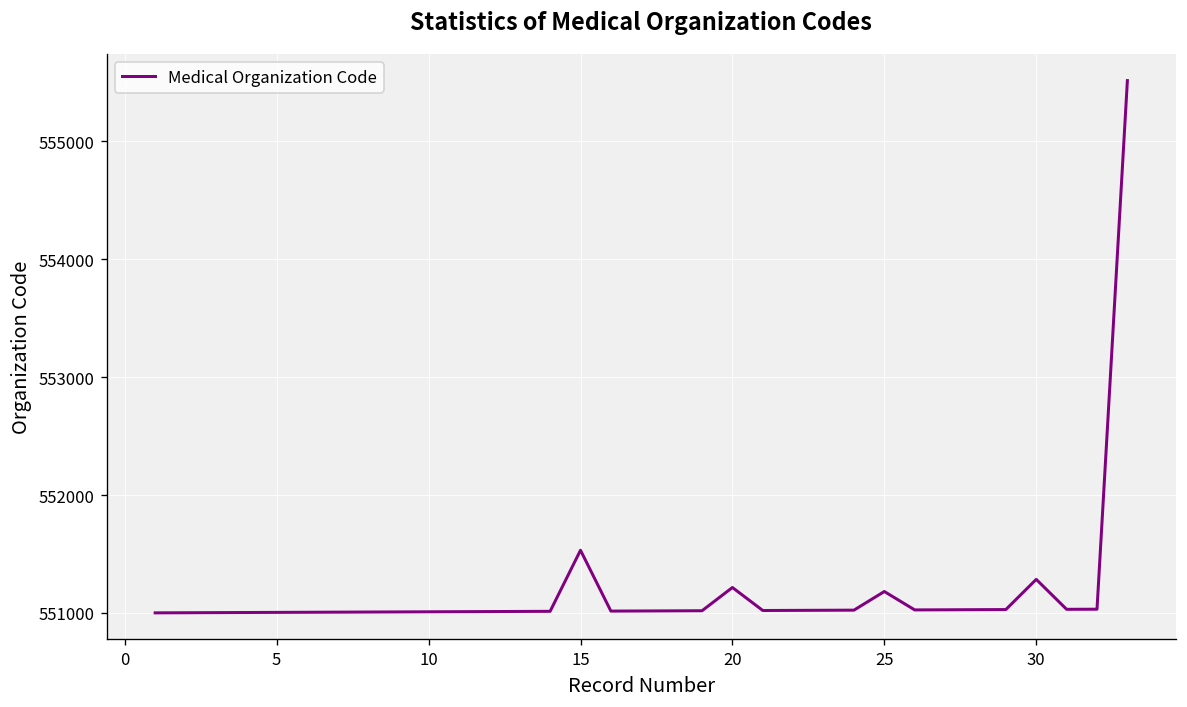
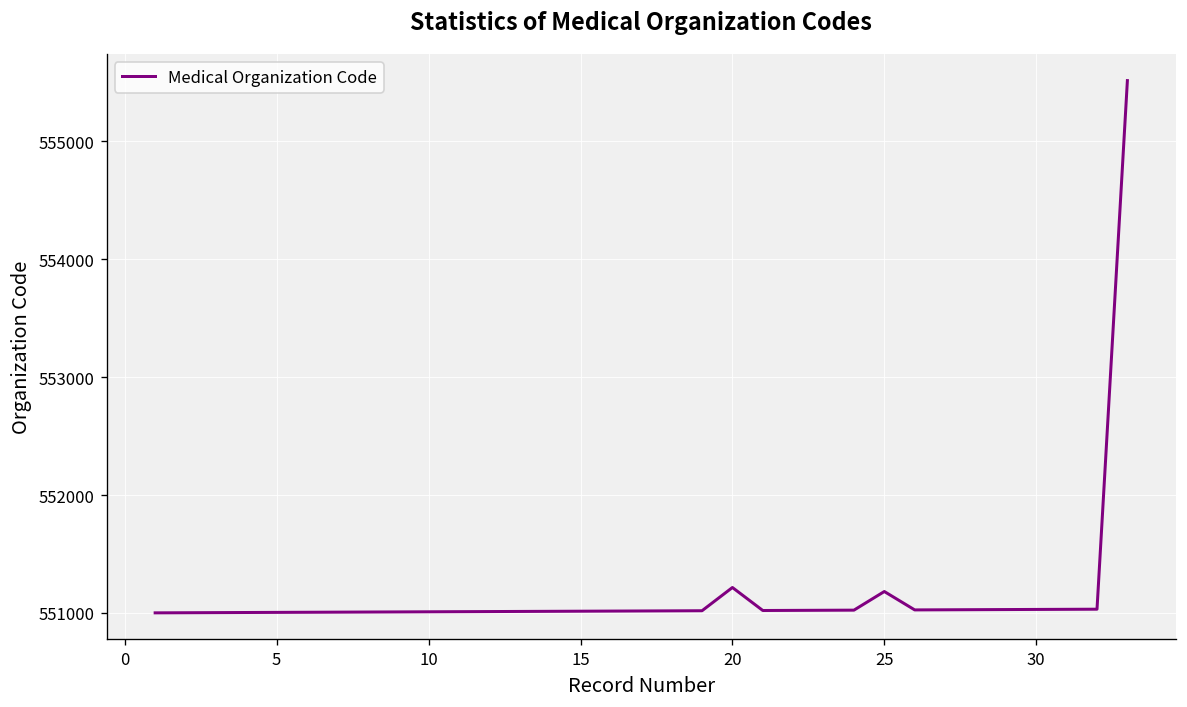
15: 551500 -> 551000
30: 551300 -> 551000
